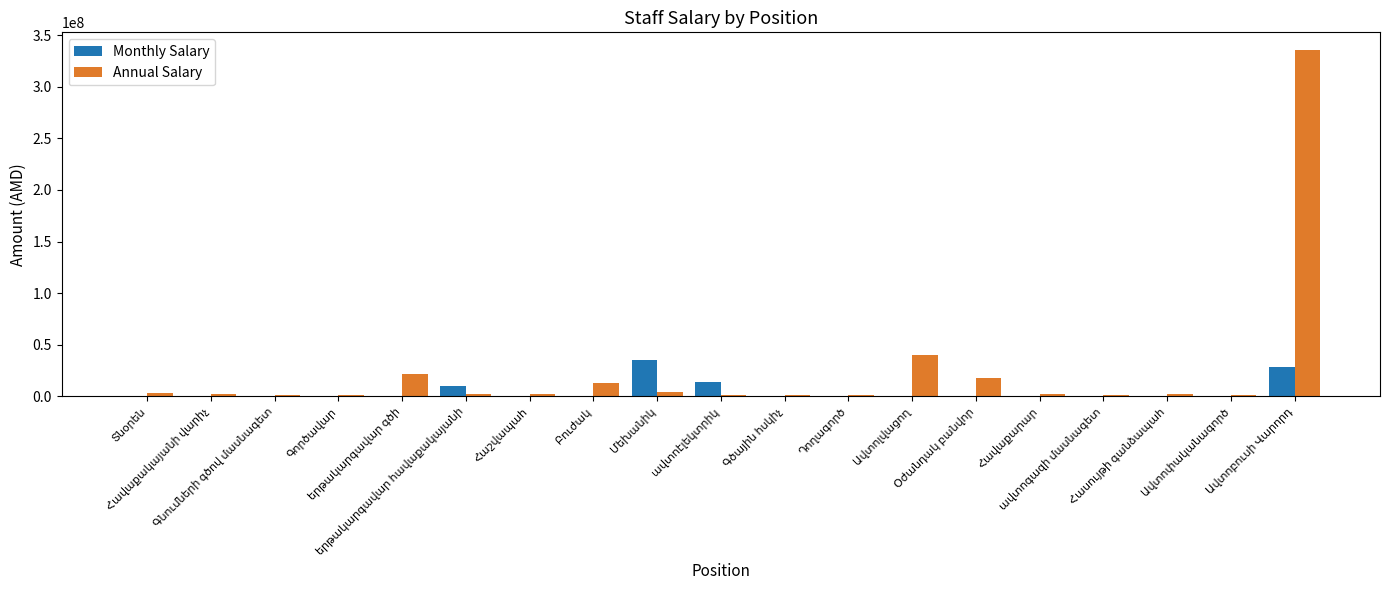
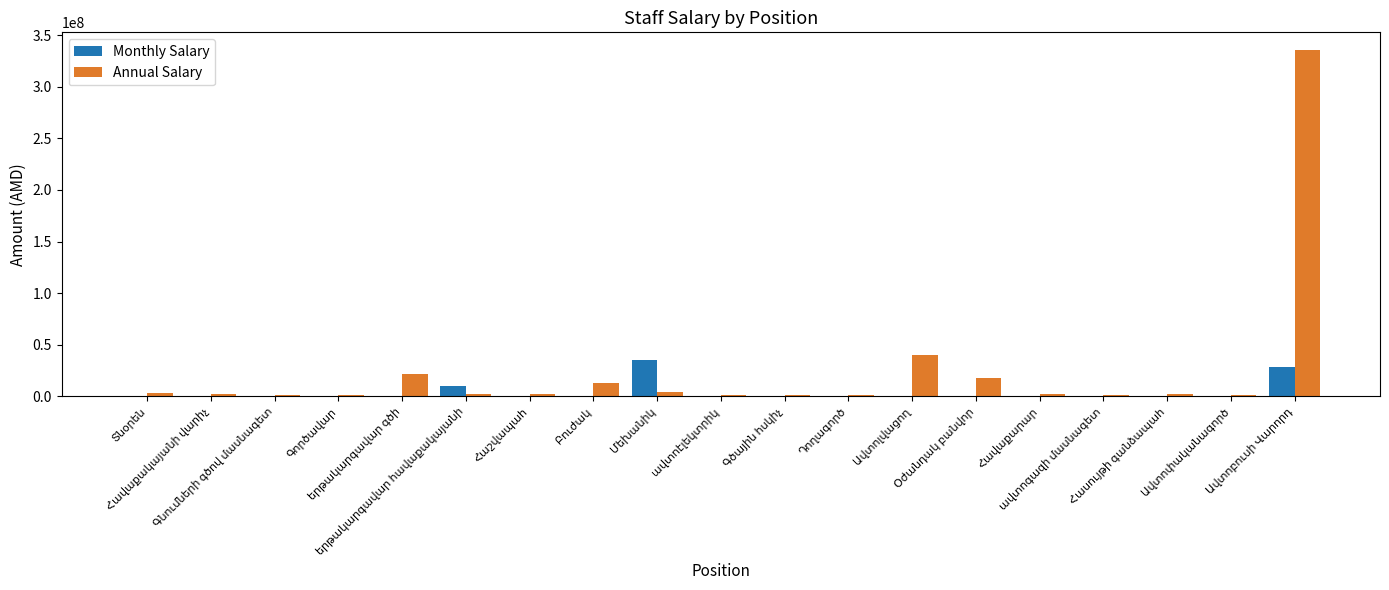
Monthly Salary, ավտոէլեկտրիկ: 14000000 -> 0
